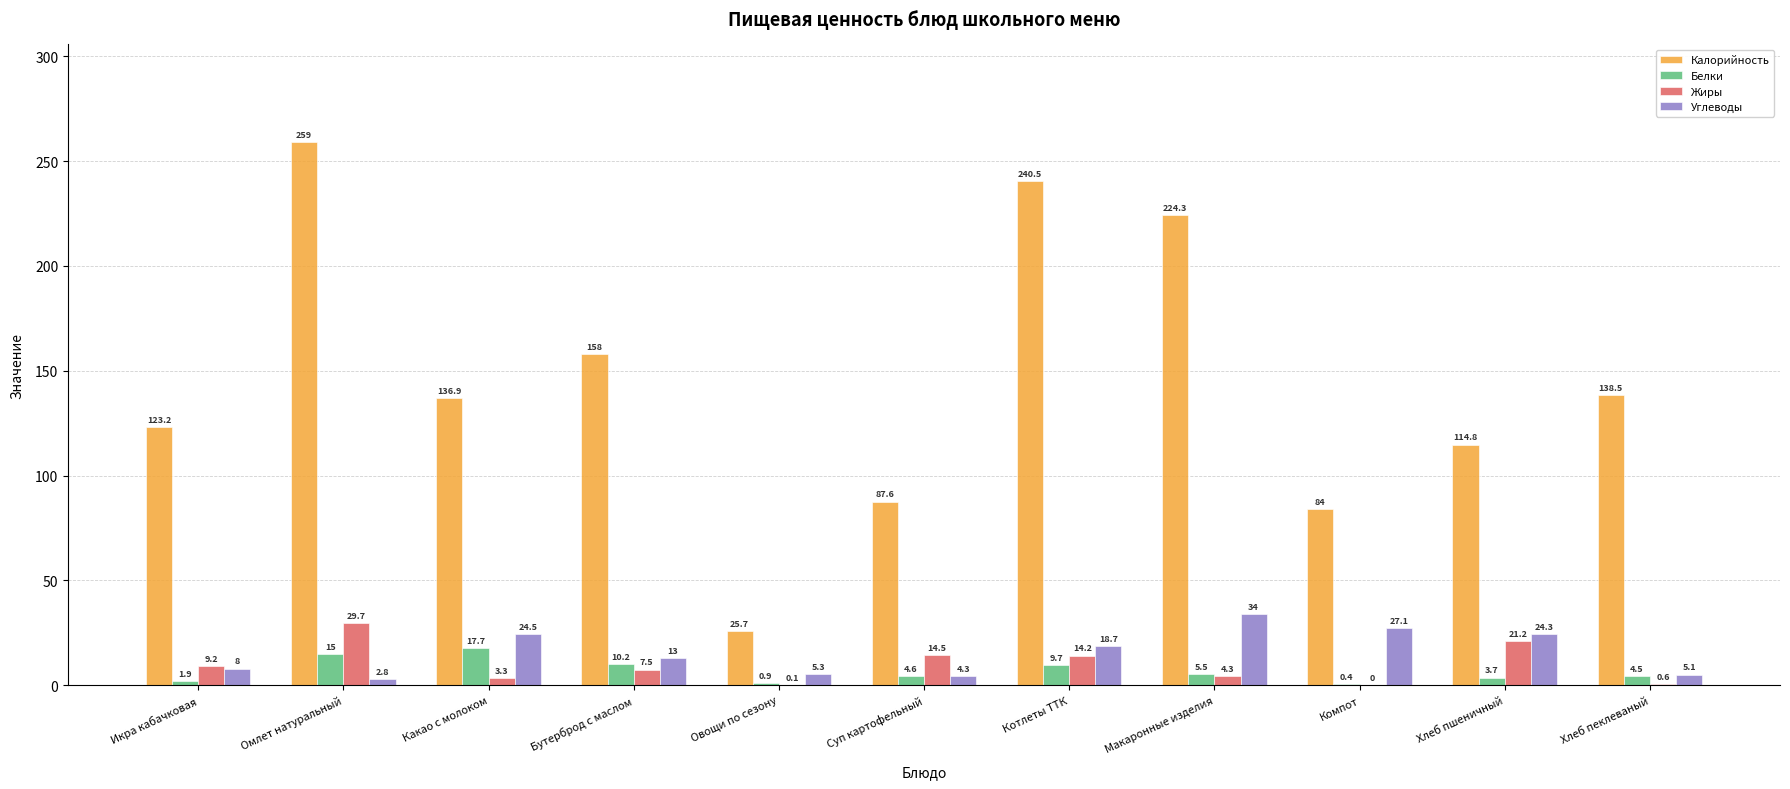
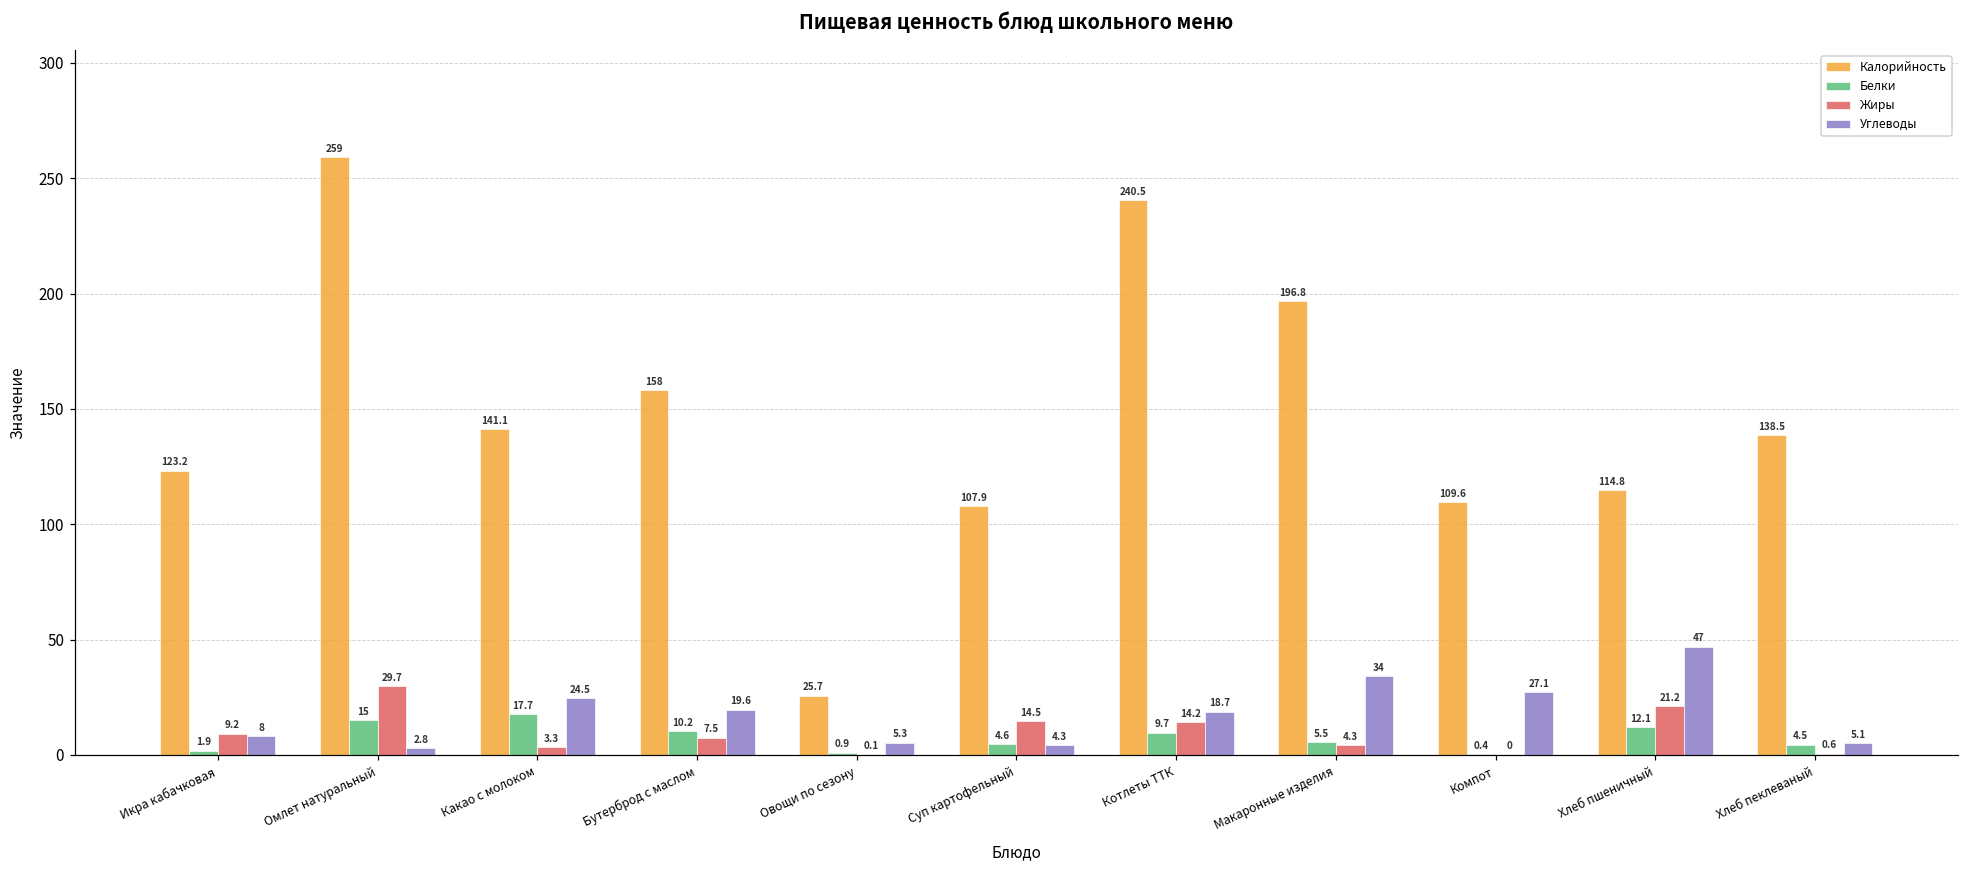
Калорийность, Какао с молоком: 136.9 -> 141.1
Углеводы, Бутерброд с маслом: 13 -> 19.6
Калорийность, Суп картофельный: 87.6 -> 107.9
Калорийность, Макаронные изделия: 224.3 -> 196.8
Калорийность, Компот: 84 -> 109.6
Белки, Хлеб пшеничный: 3.7 -> 12.1
Углеводы, Хлеб пшеничный: 24.3 -> 47
